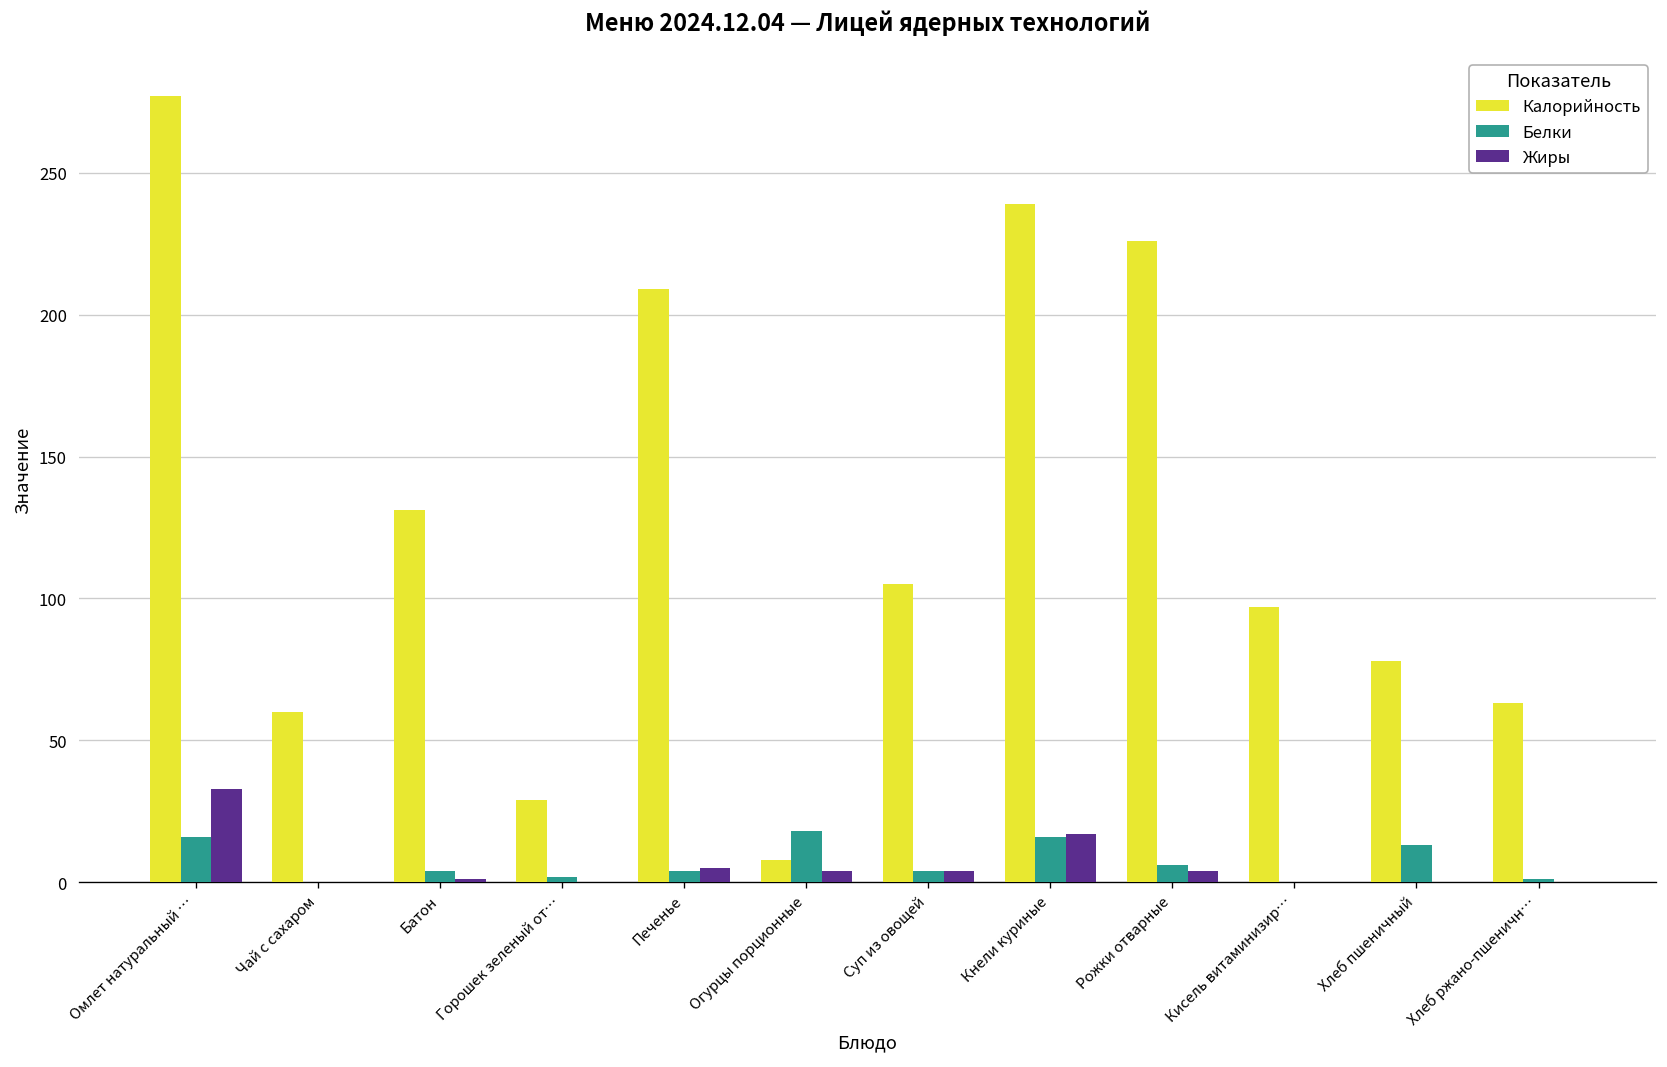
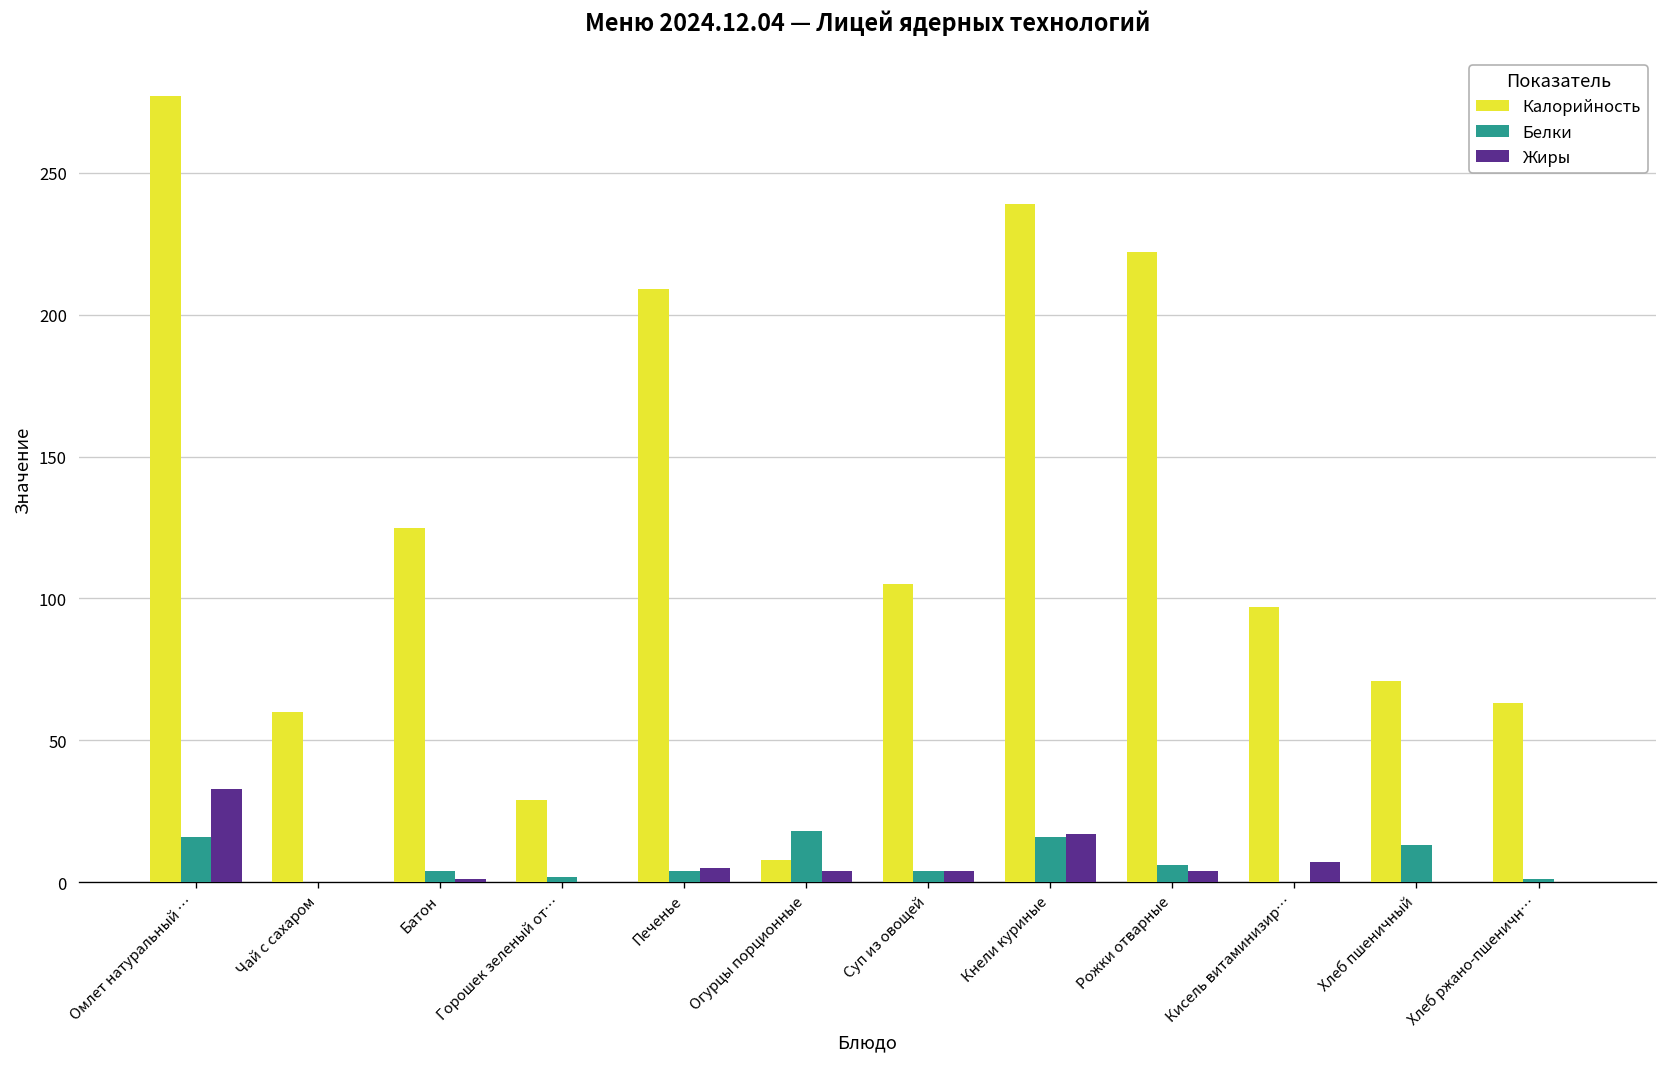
Калорийность, Батон: 131 -> 125
Калорийность, Рожки отварные: 226 -> 222
Жиры, Кисель витаминизир…: 0 -> 7
Калорийность, Хлеб пшеничный: 78 -> 71
